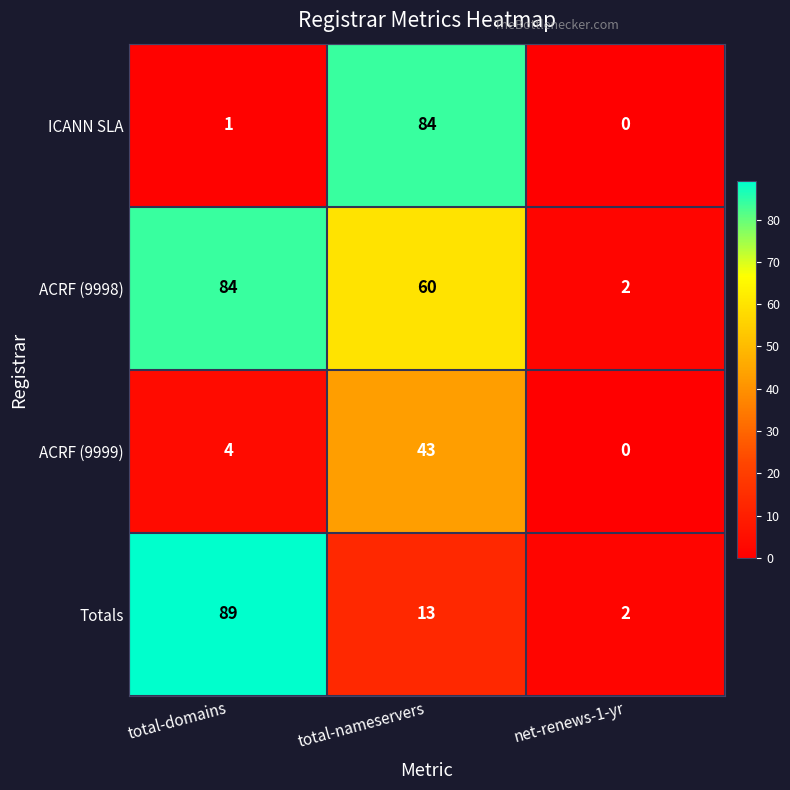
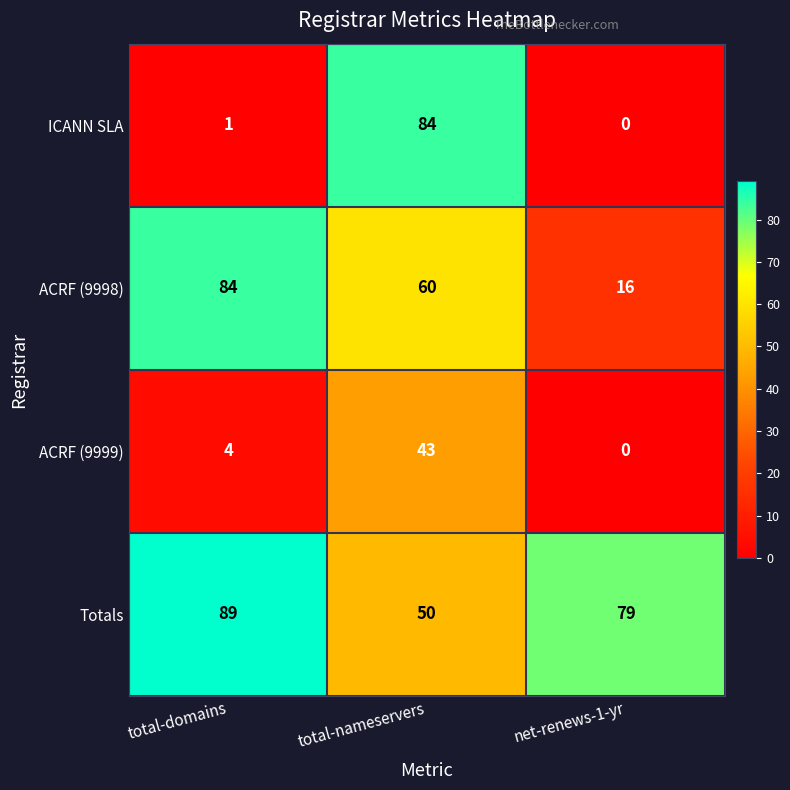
ACRF (9998), net-renews-1-yr: 2 -> 16
Totals, total-nameservers: 13 -> 50
Totals, net-renews-1-yr: 2 -> 79
